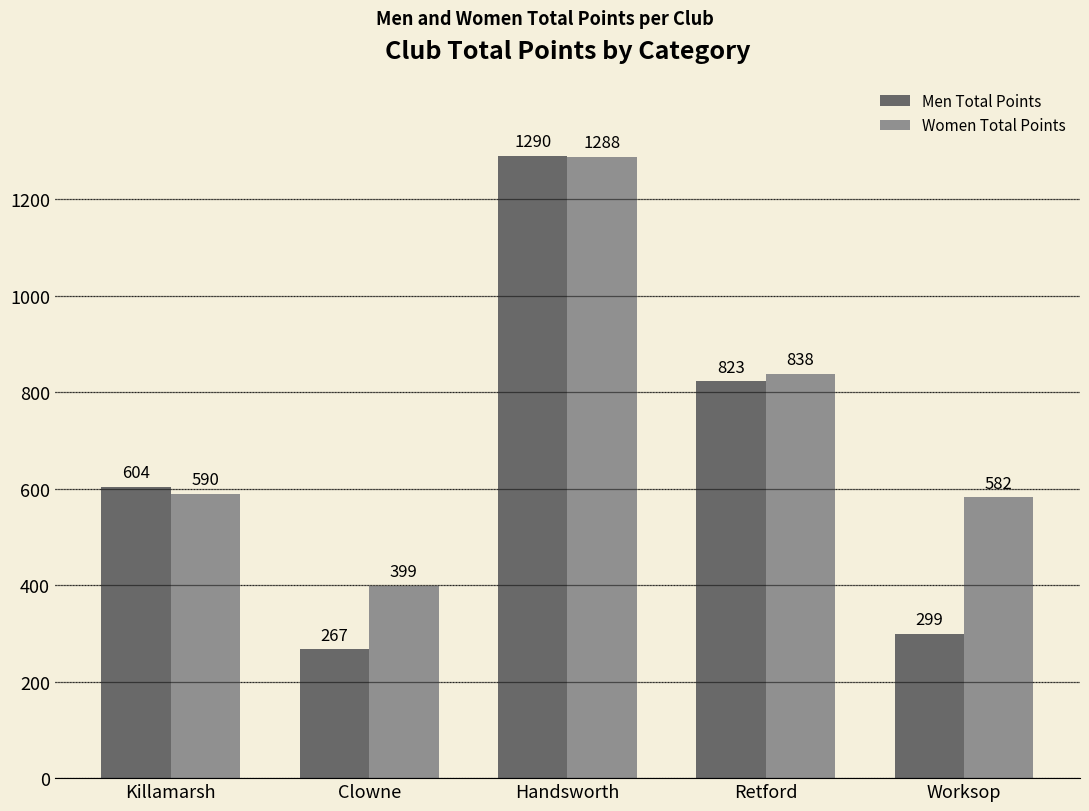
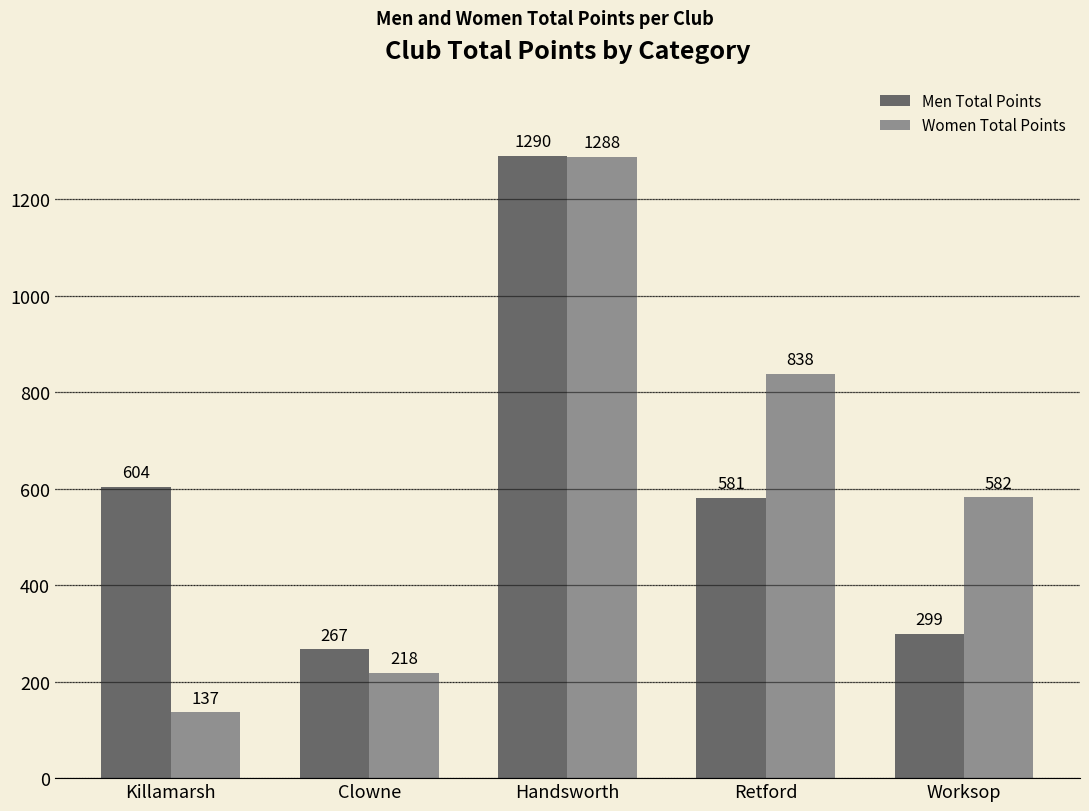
Women Total Points, Killamarsh: 590 -> 137
Women Total Points, Clowne: 399 -> 218
Men Total Points, Retford: 823 -> 581
